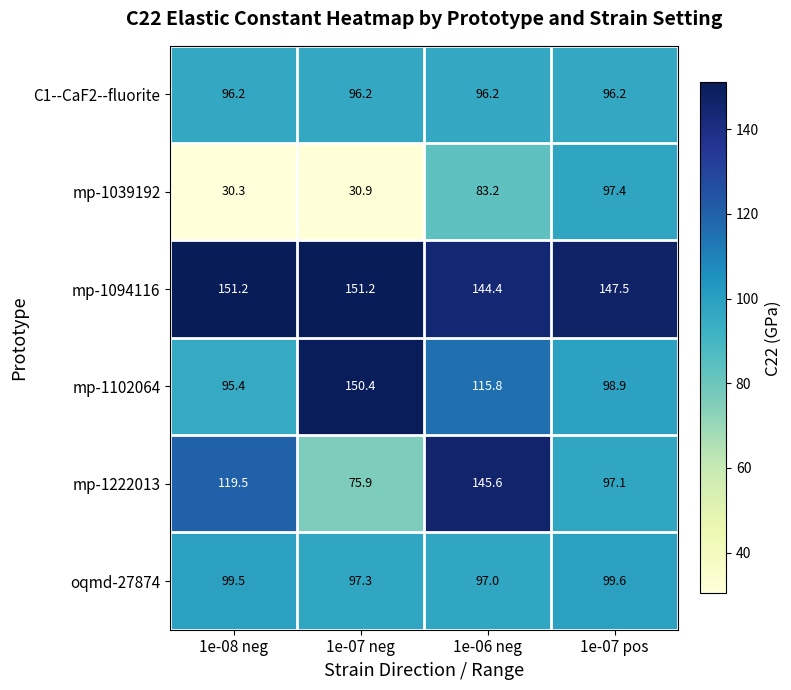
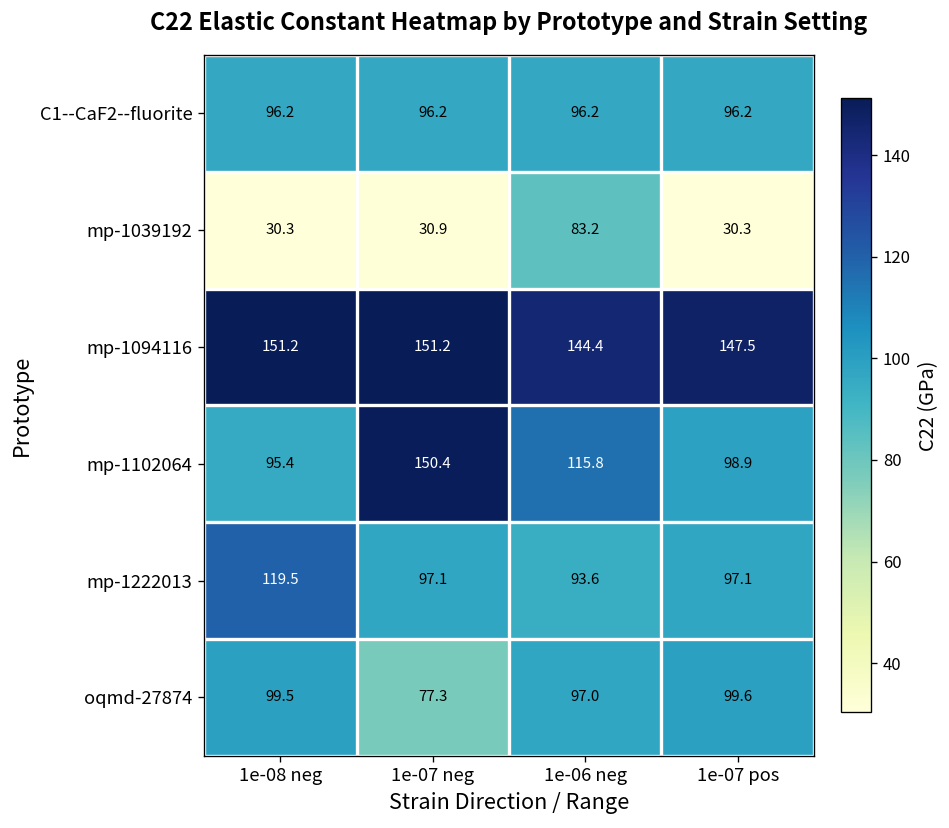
mp-1039192, 1e-07 pos: 97.4 -> 30.3
mp-1222013, 1e-07 neg: 75.9 -> 97.1
mp-1222013, 1e-06 neg: 145.6 -> 93.6
oqmd-27874, 1e-07 neg: 97.3 -> 77.3
